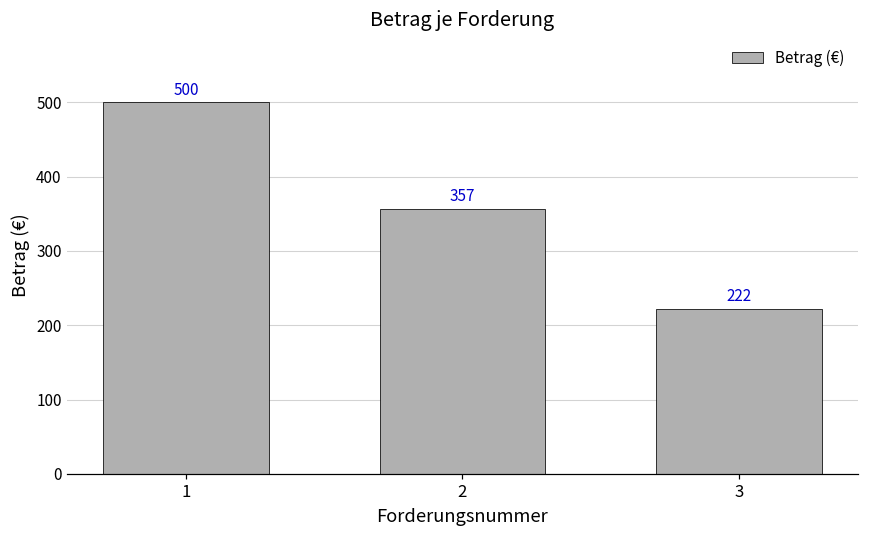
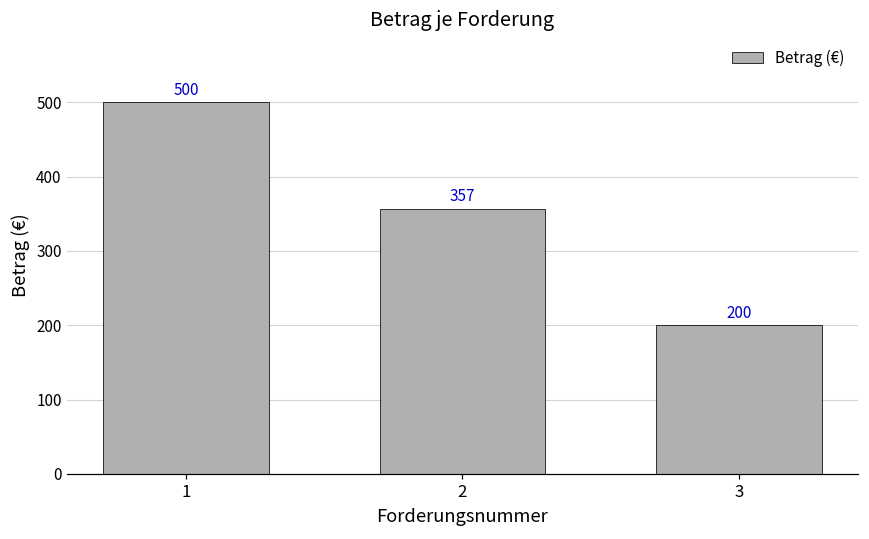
3: 222 -> 200
